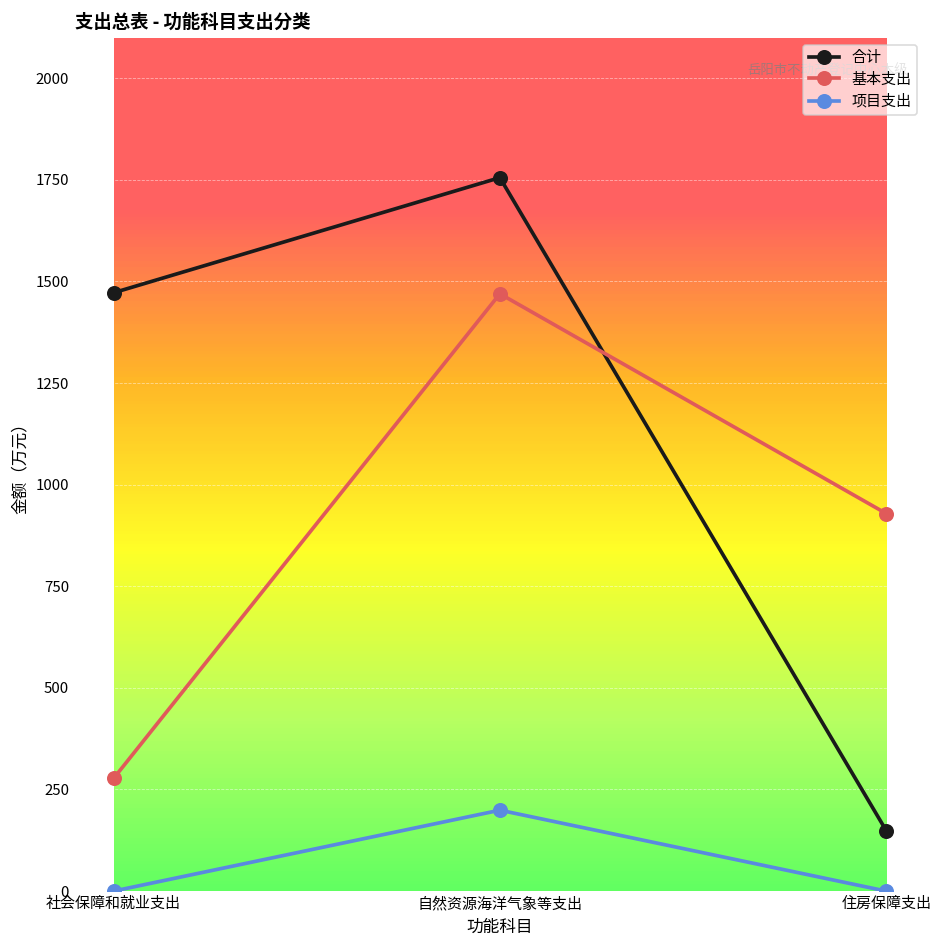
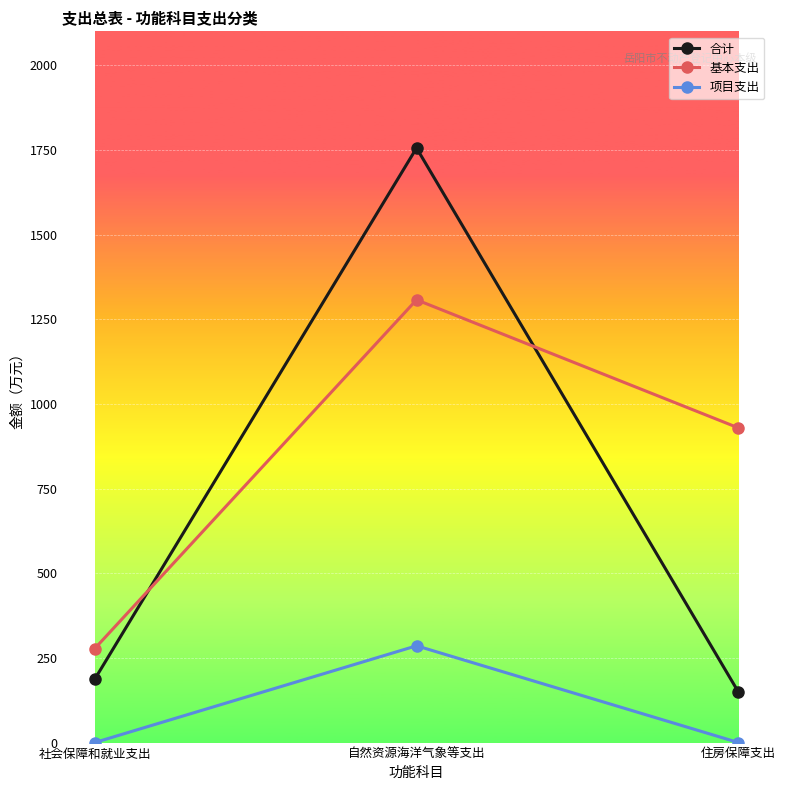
合计, 社会保障和就业支出: 1470 -> 190
基本支出, 自然资源海洋气象等支出: 1470 -> 1310
项目支出, 自然资源海洋气象等支出: 200 -> 290
